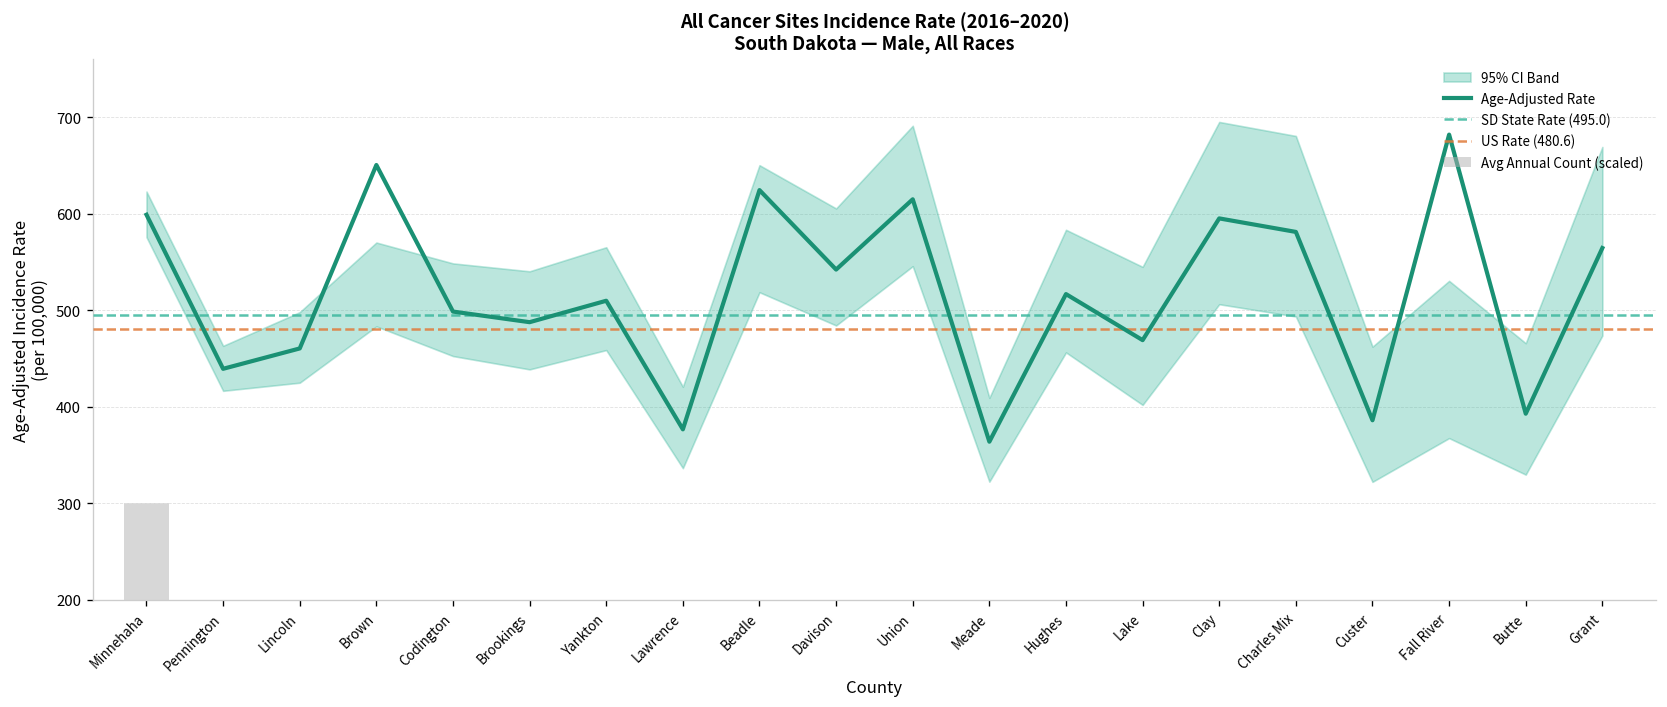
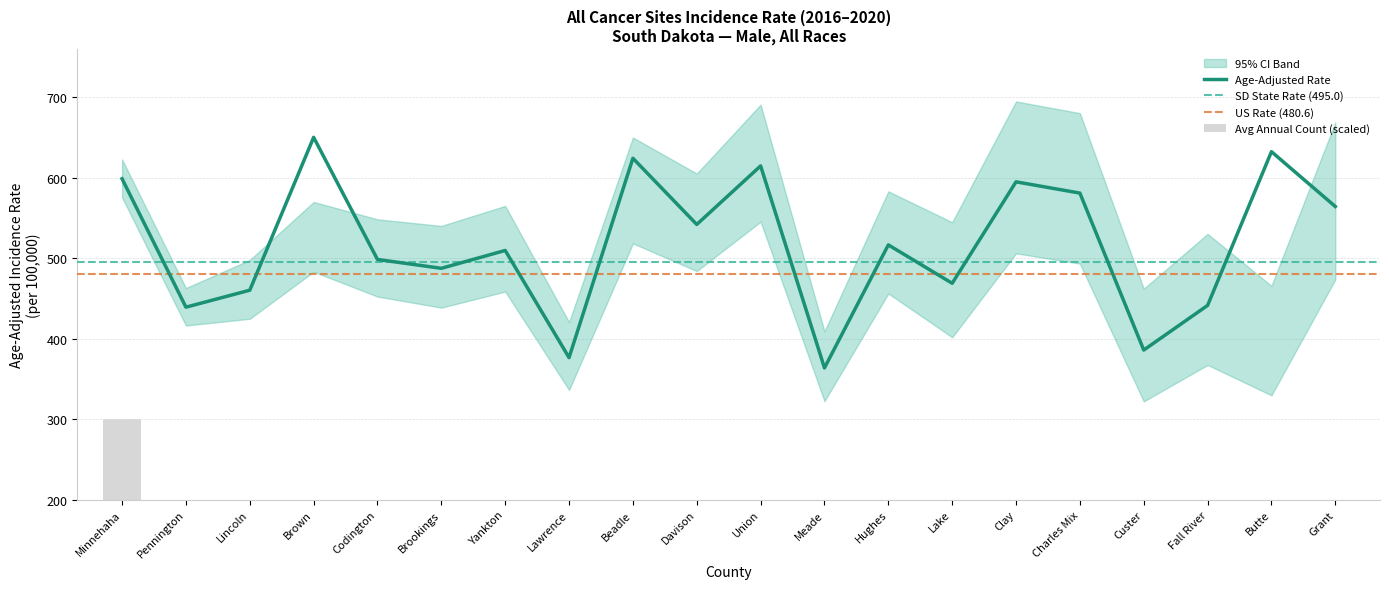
Age-Adjusted Rate, Fall River: 680 -> 440
Age-Adjusted Rate, Butte: 390 -> 630
